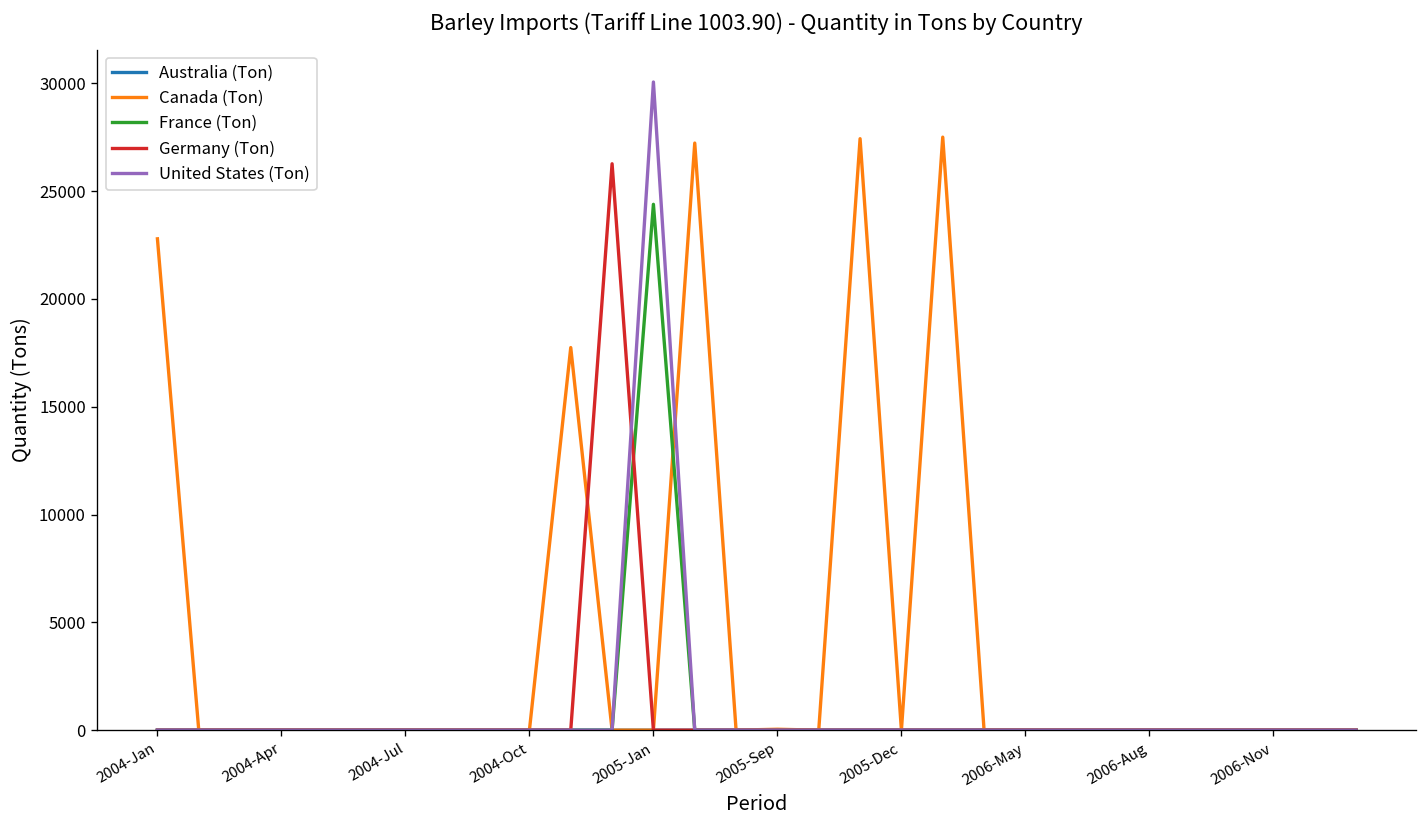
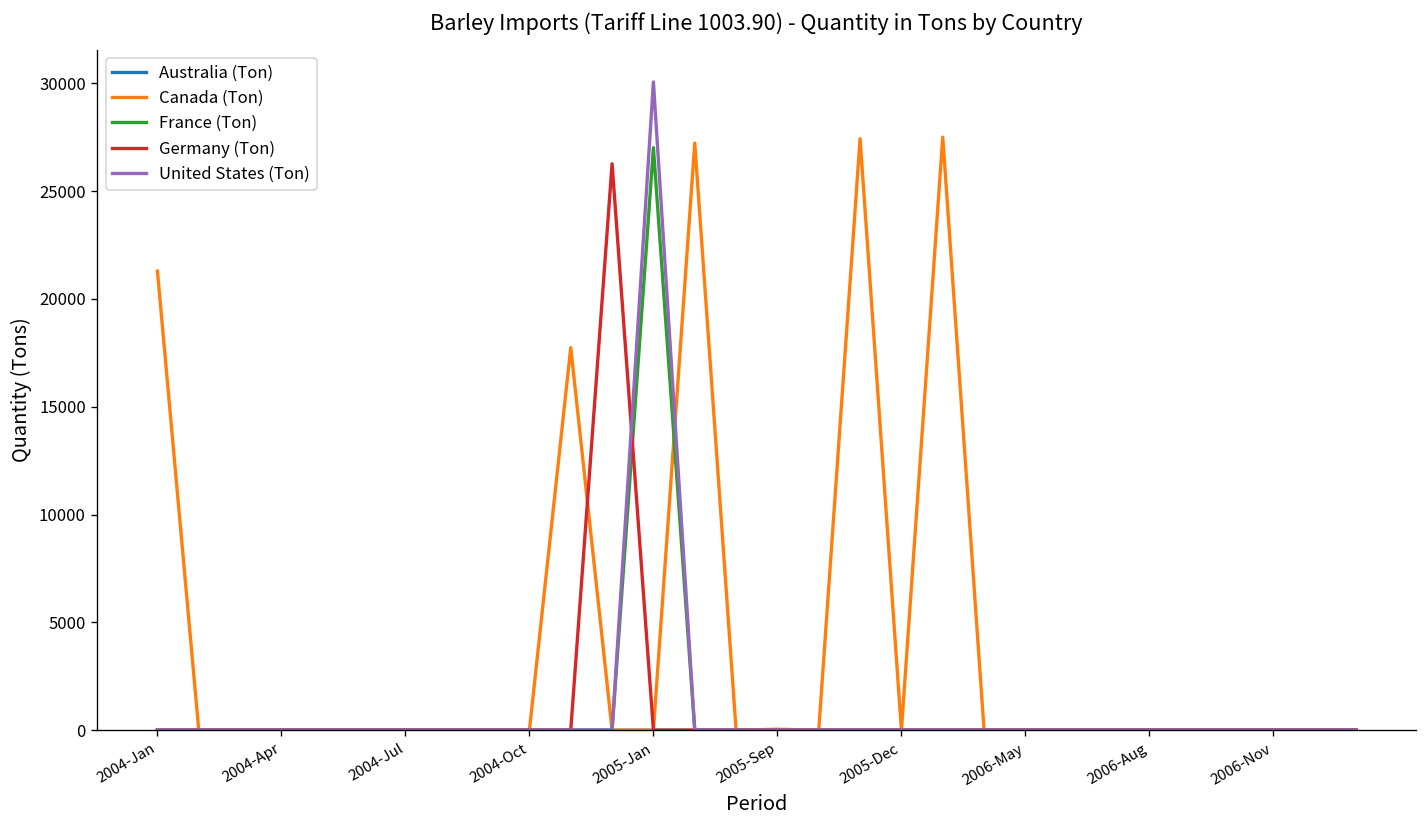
Canada (Ton), 2004-Jan: 22800 -> 21300
France (Ton), 2005-Jan: 24400 -> 27000
